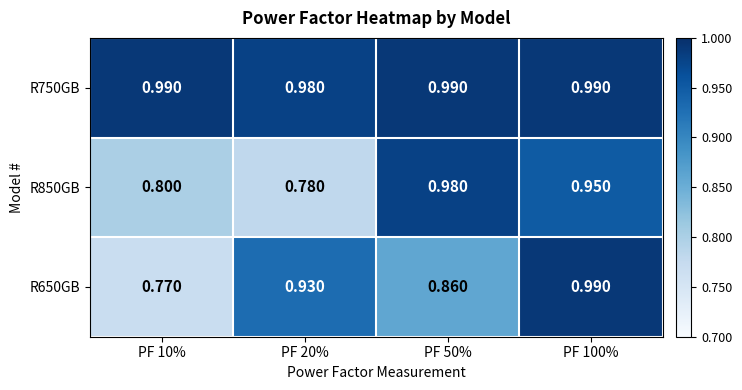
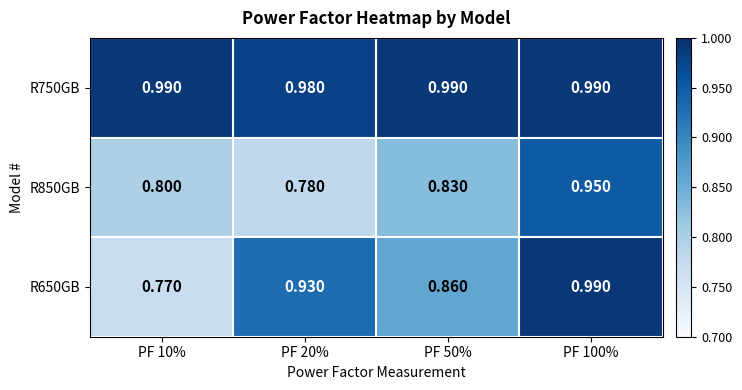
R850GB, PF 50%: 0.980 -> 0.830
